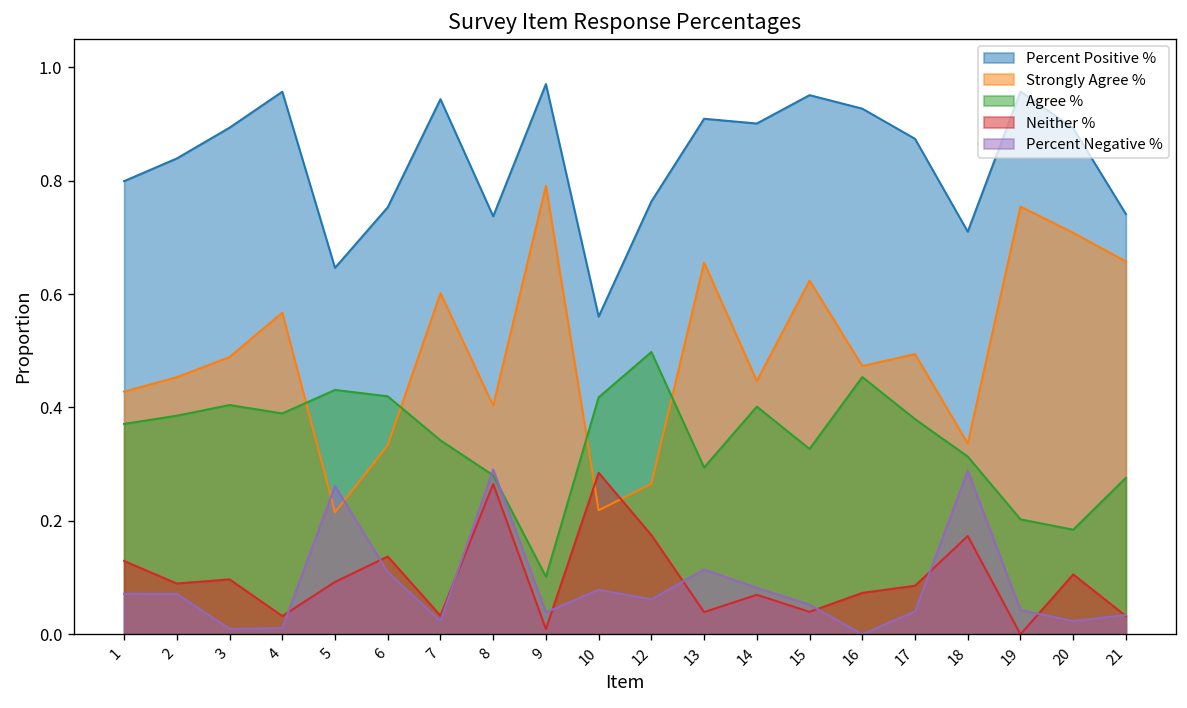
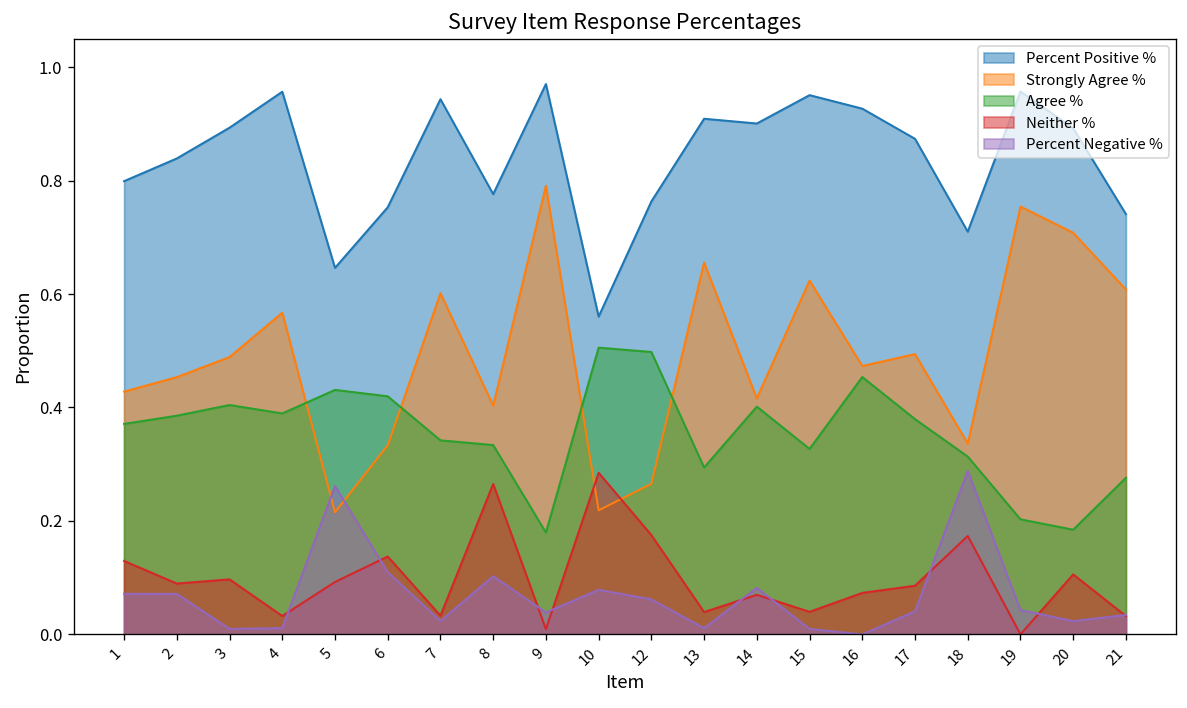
Percent Positive %, 8: 0.74 -> 0.78
Agree %, 8: 0.28 -> 0.33
Percent Negative %, 8: 0.29 -> 0.10
Agree %, 9: 0.10 -> 0.18
Agree %, 10: 0.42 -> 0.51
Percent Negative %, 13: 0.11 -> 0.01
Strongly Agree %, 14: 0.45 -> 0.42
Percent Negative %, 15: 0.05 -> 0.01
Strongly Agree %, 21: 0.66 -> 0.61
